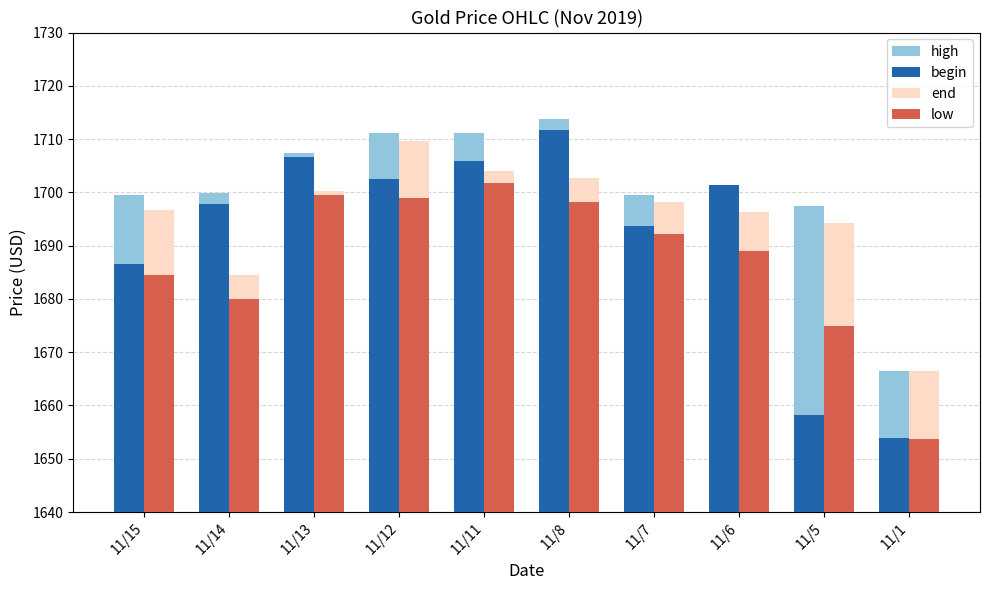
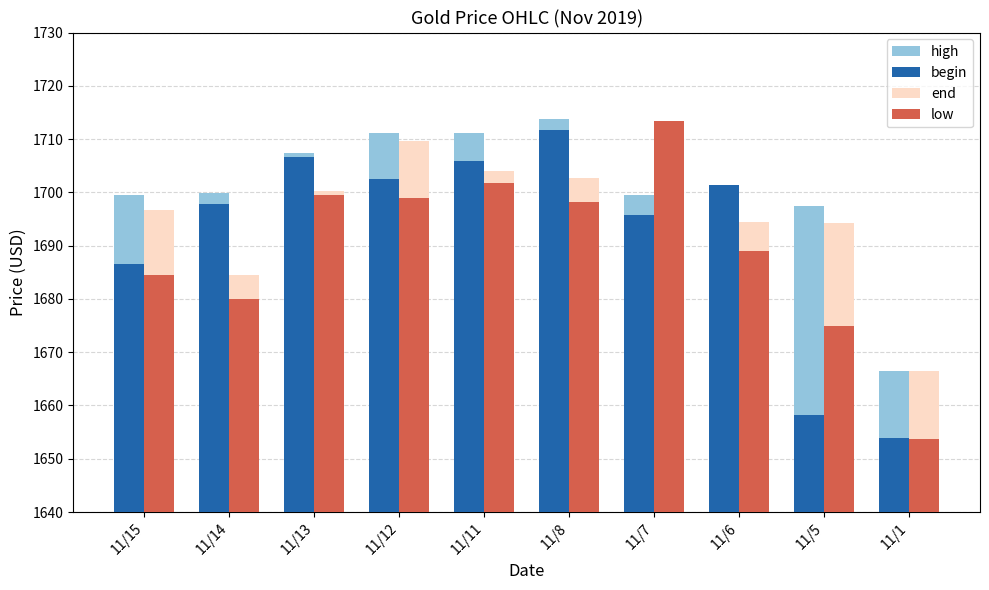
begin, 11/7: 1694 -> 1696
low, 11/7: 1692 -> 1713
end, 11/6: 1696 -> 1694
